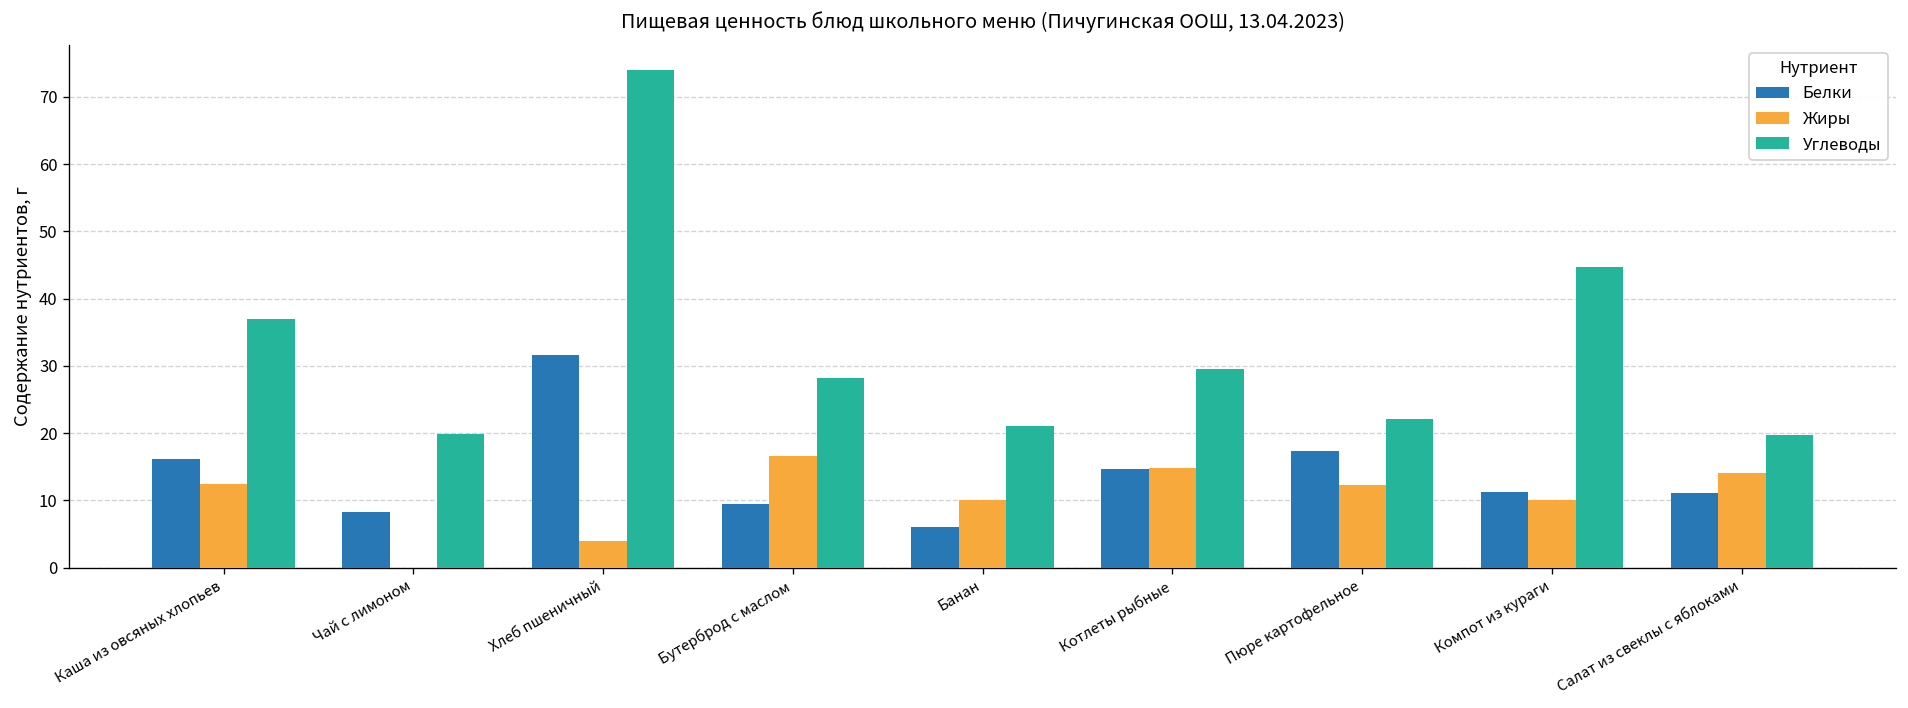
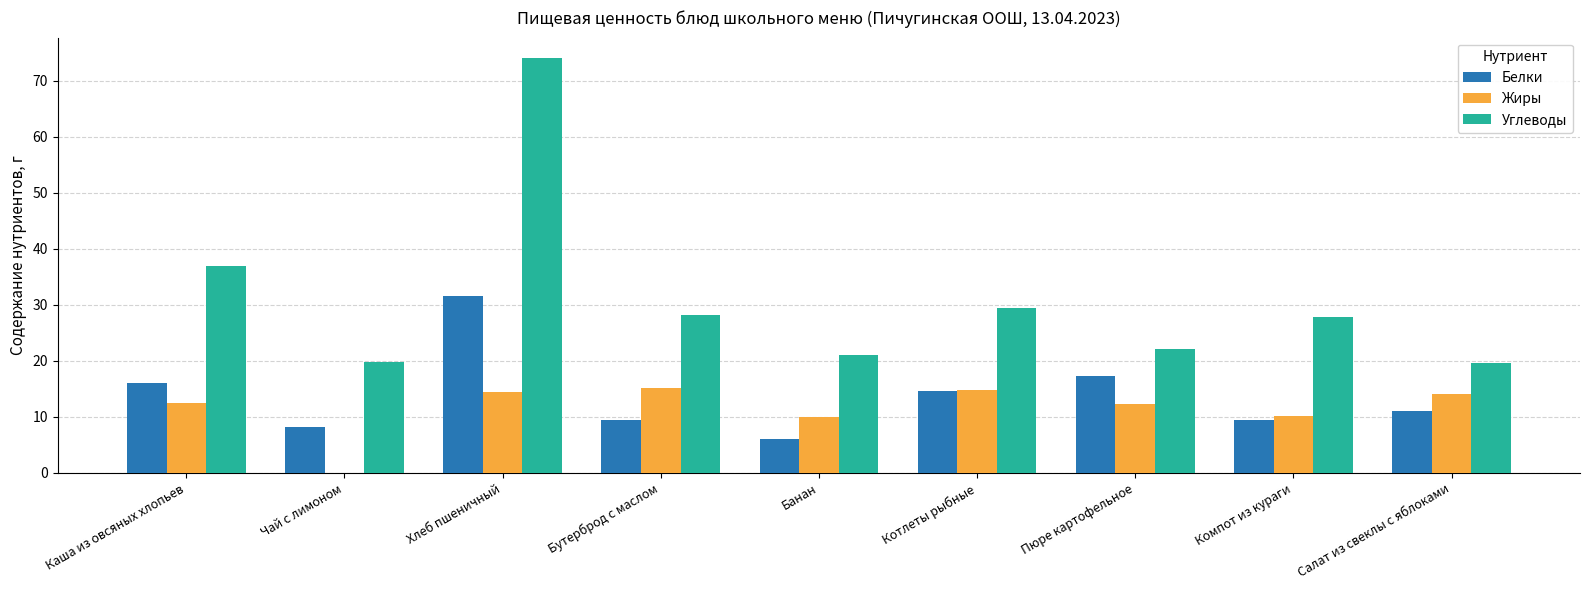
Жиры, Хлеб пшеничный: 4 -> 15
Жиры, Бутерброд с маслом: 17 -> 15
Белки, Компот из кураги: 11 -> 10
Углеводы, Компот из кураги: 45 -> 28
